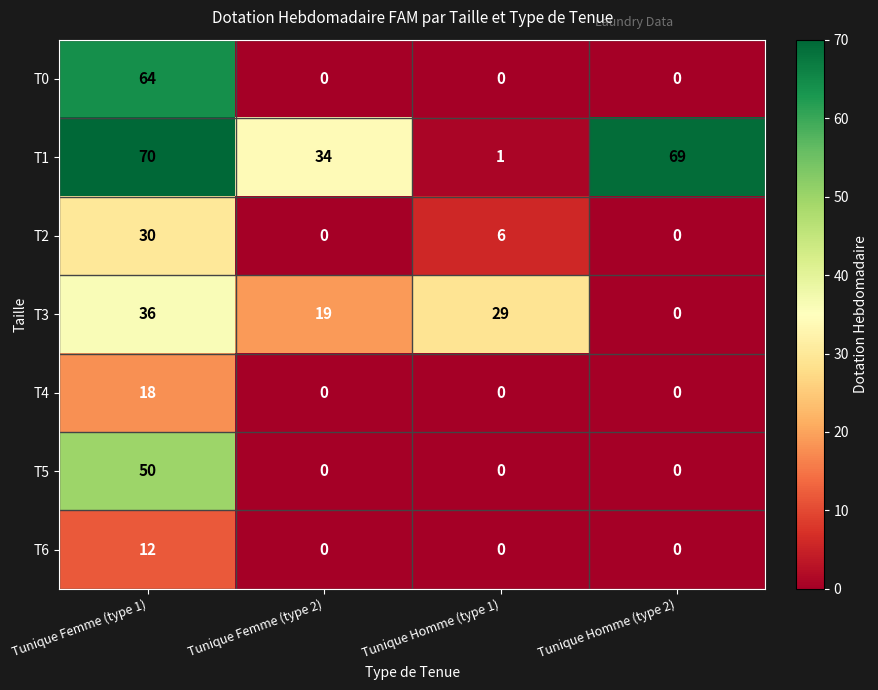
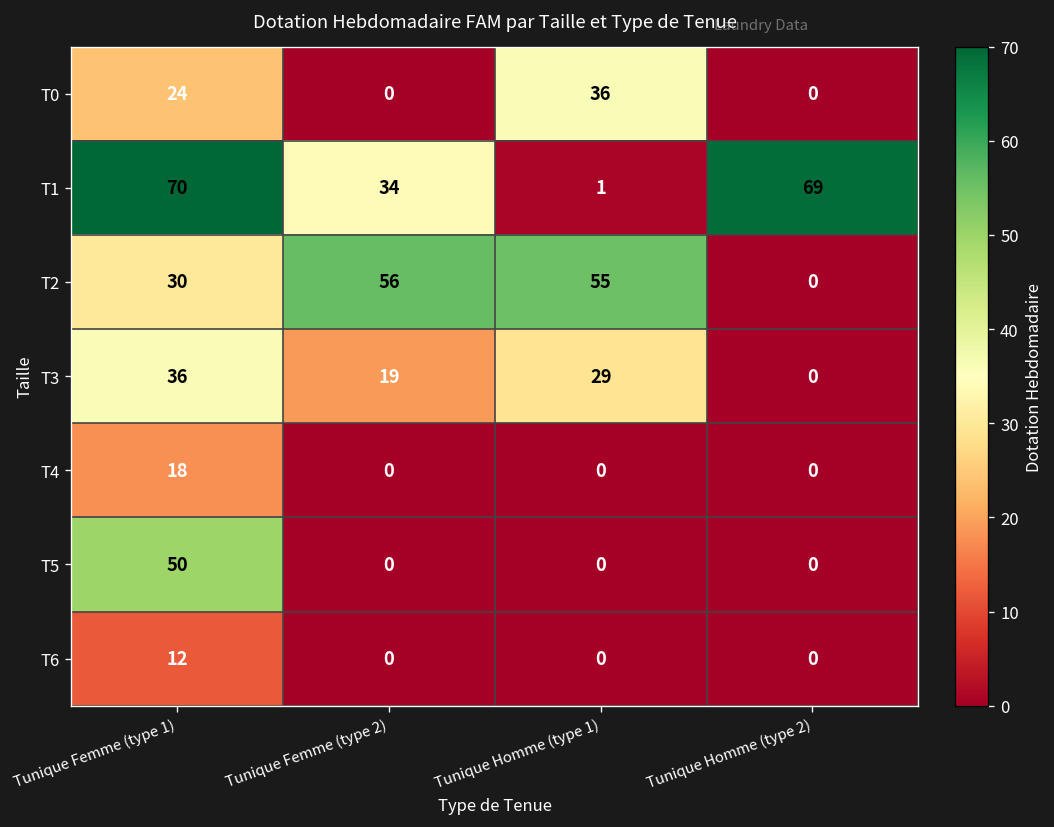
T0, Tunique Femme (type 1): 64 -> 24
T0, Tunique Homme (type 1): 0 -> 36
T2, Tunique Femme (type 2): 0 -> 56
T2, Tunique Homme (type 1): 6 -> 55
